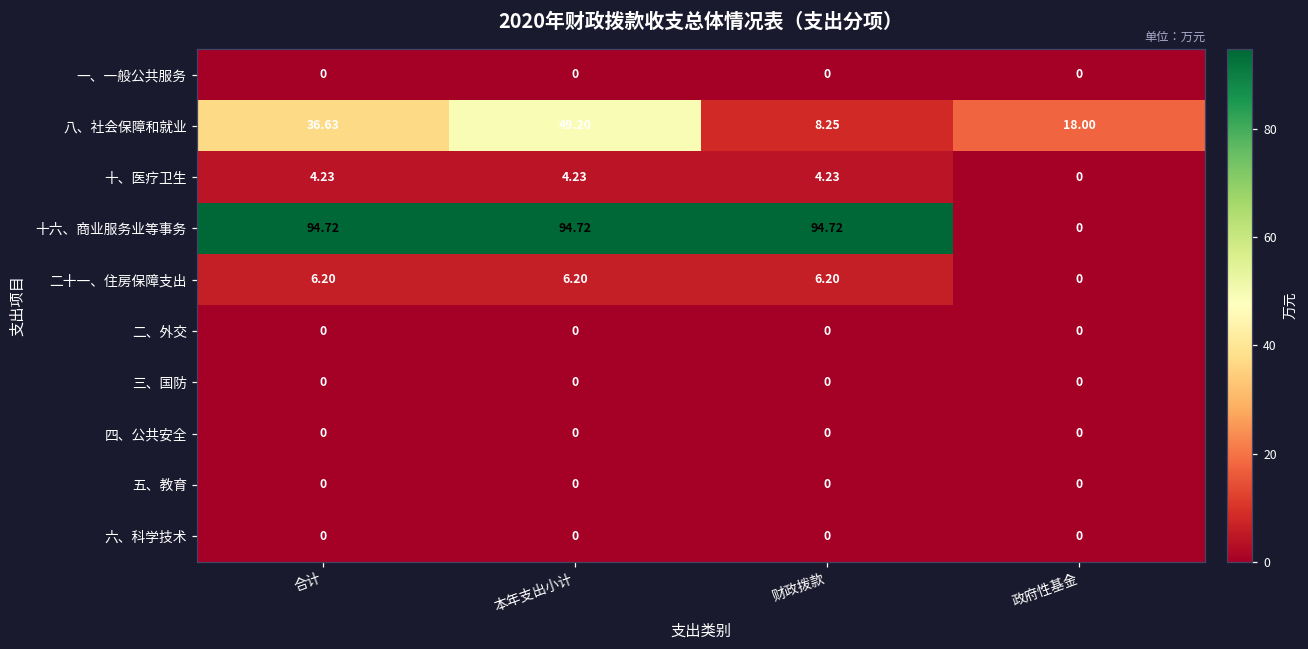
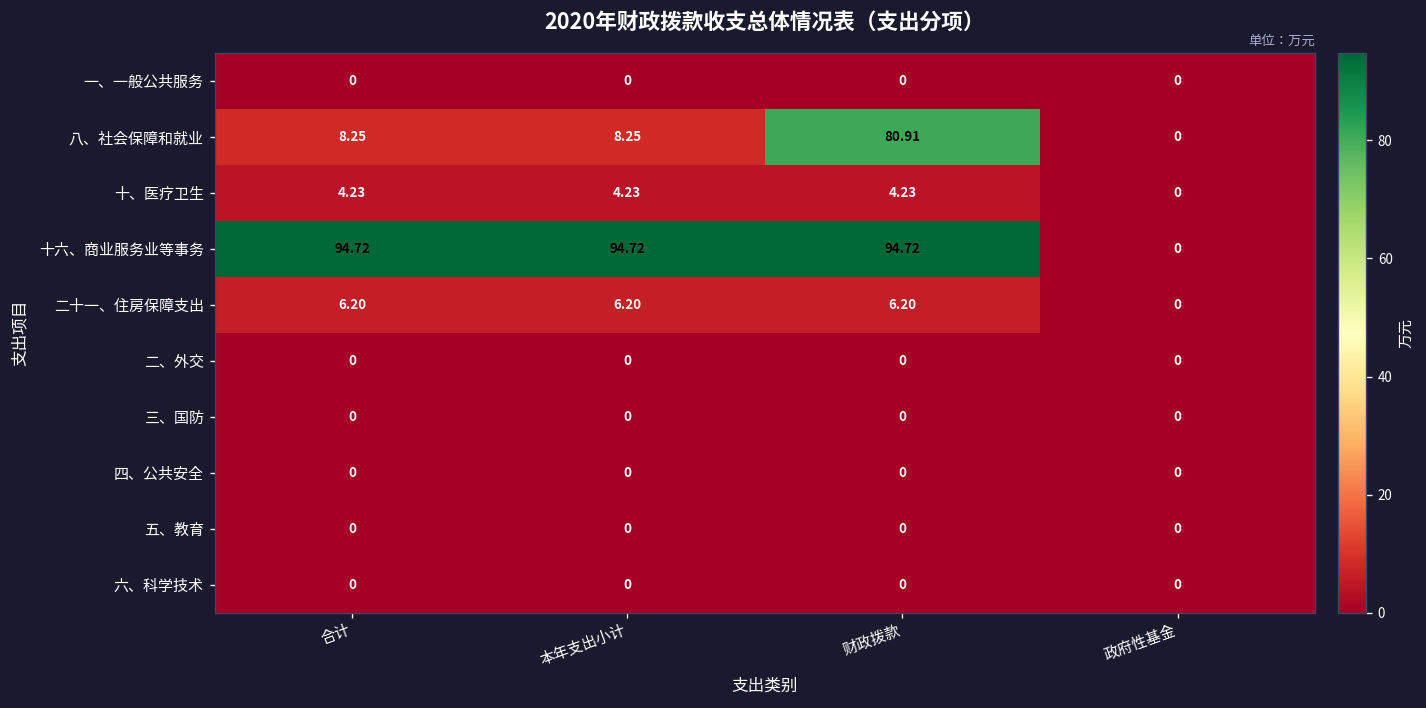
八、社会保障和就业, 合计: 36.63 -> 8.25
八、社会保障和就业, 本年支出小计: 49.20 -> 8.25
八、社会保障和就业, 财政拨款: 8.25 -> 80.91
八、社会保障和就业, 政府性基金: 18.00 -> 0
